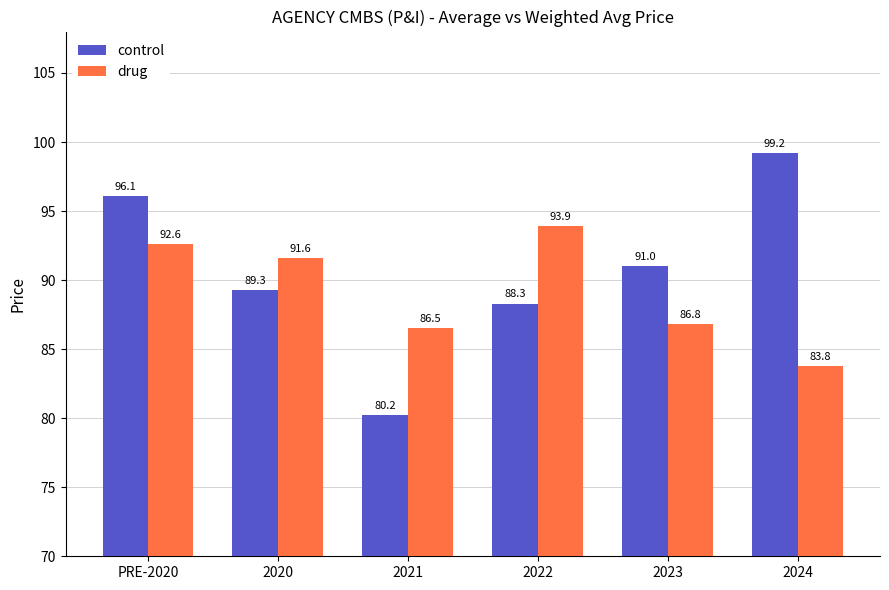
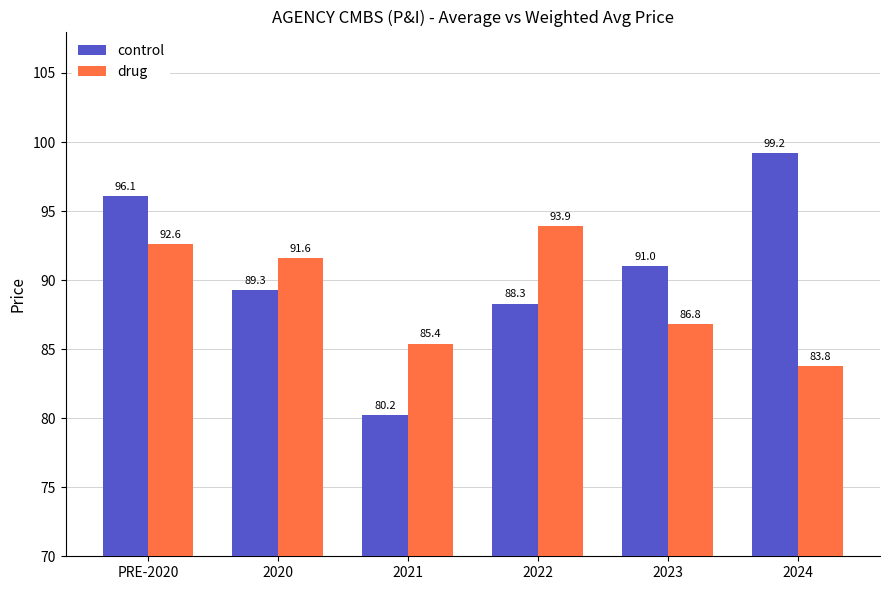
drug, 2021: 86.5 -> 85.4
